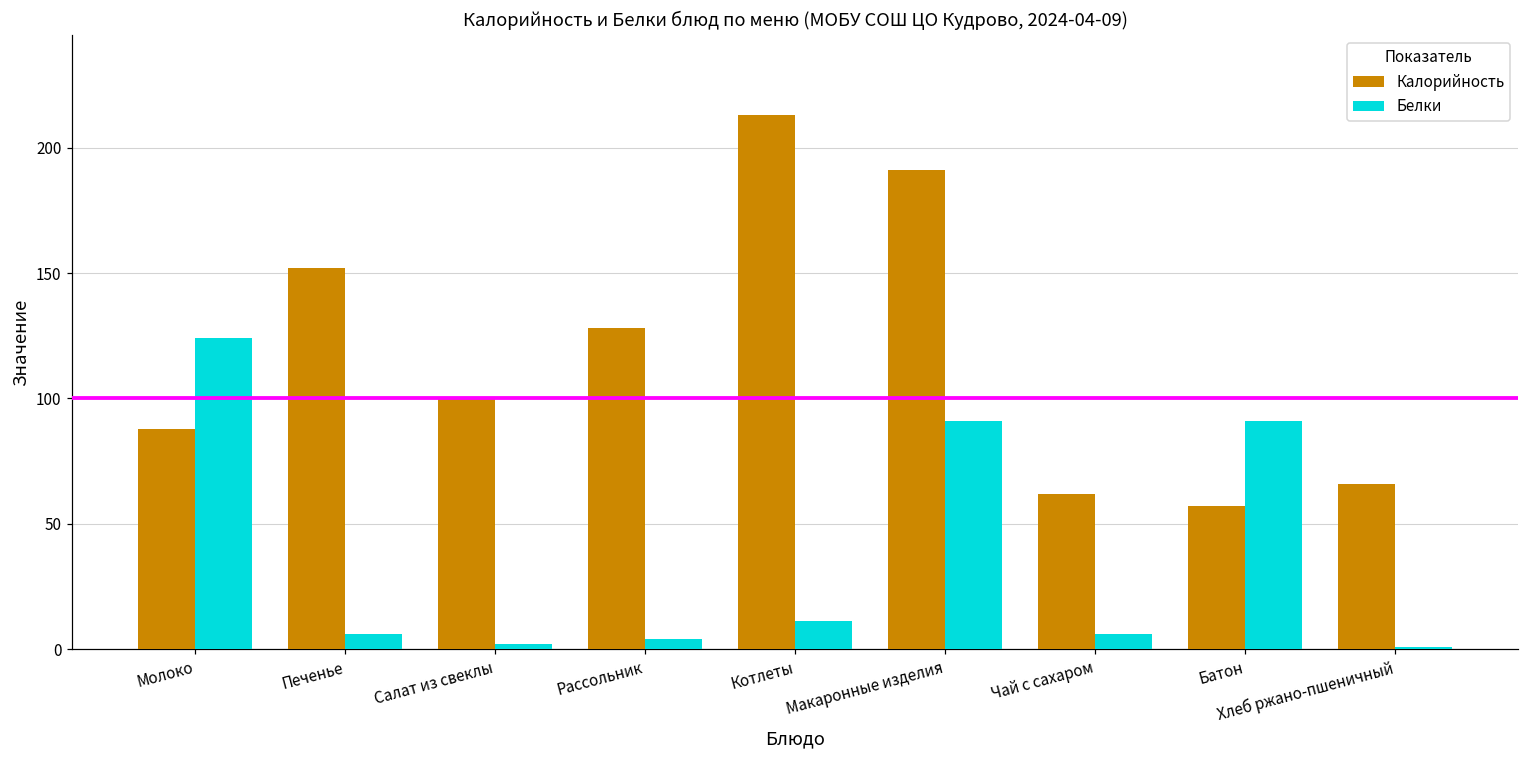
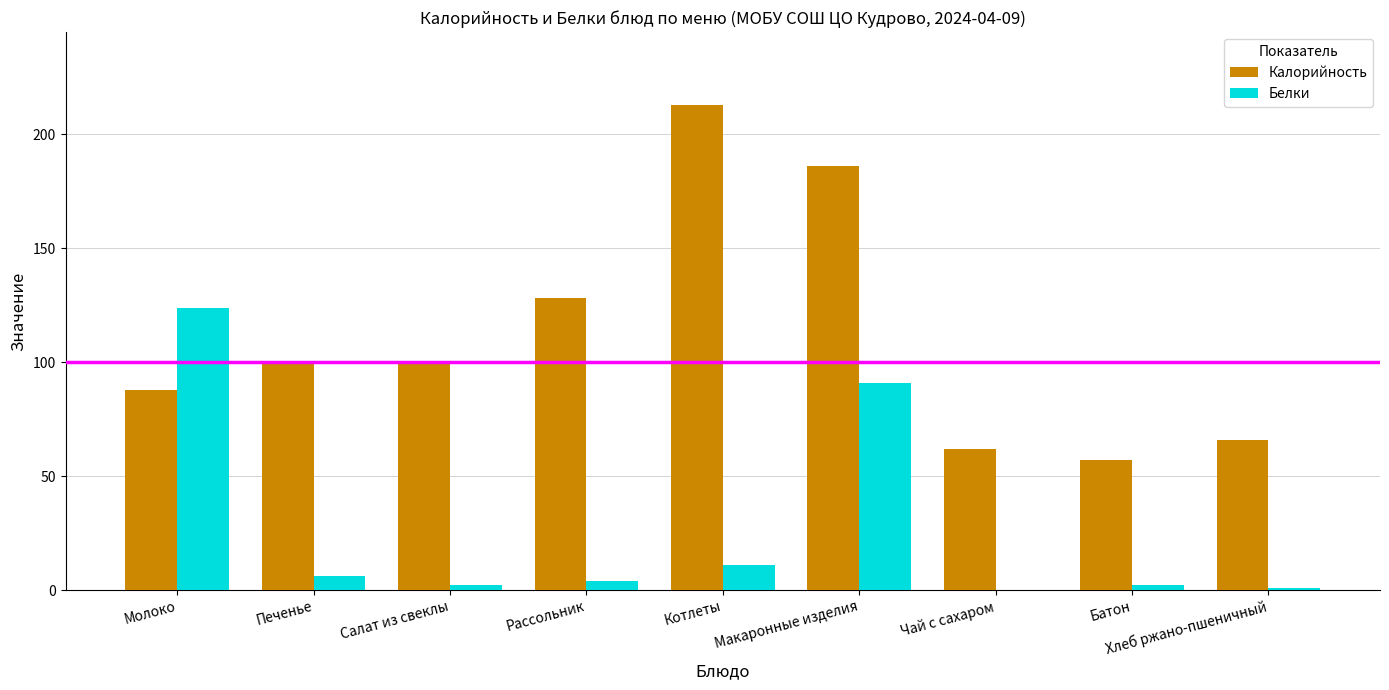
Калорийность, Печенье: 152 -> 100
Калорийность, Макаронные изделия: 191 -> 186
Белки, Чай с сахаром: 6 -> 0
Белки, Батон: 91 -> 2
